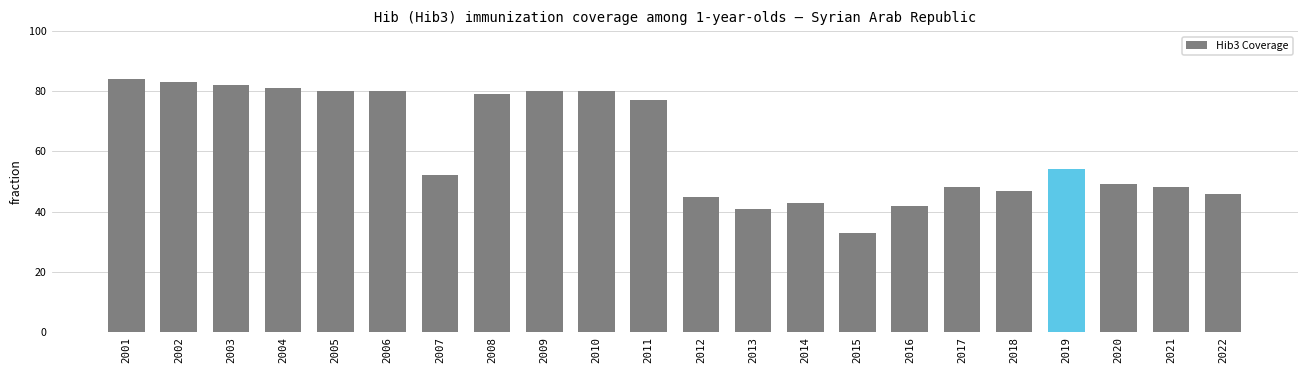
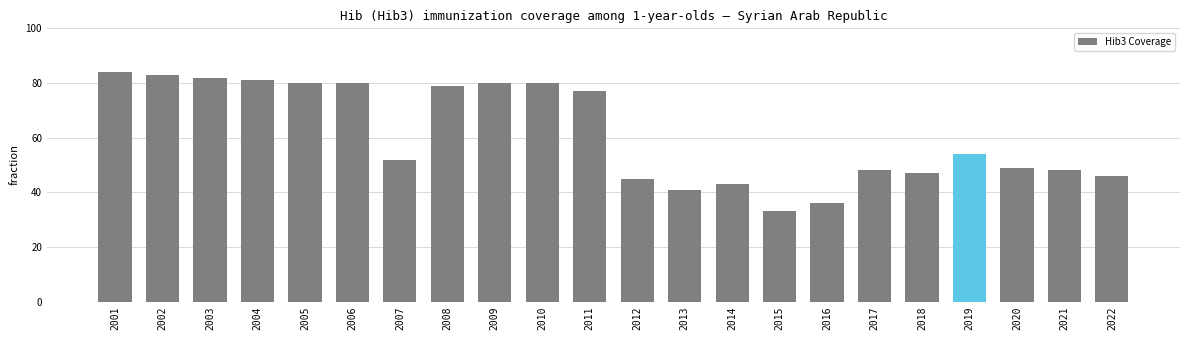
2016: 42 -> 36
